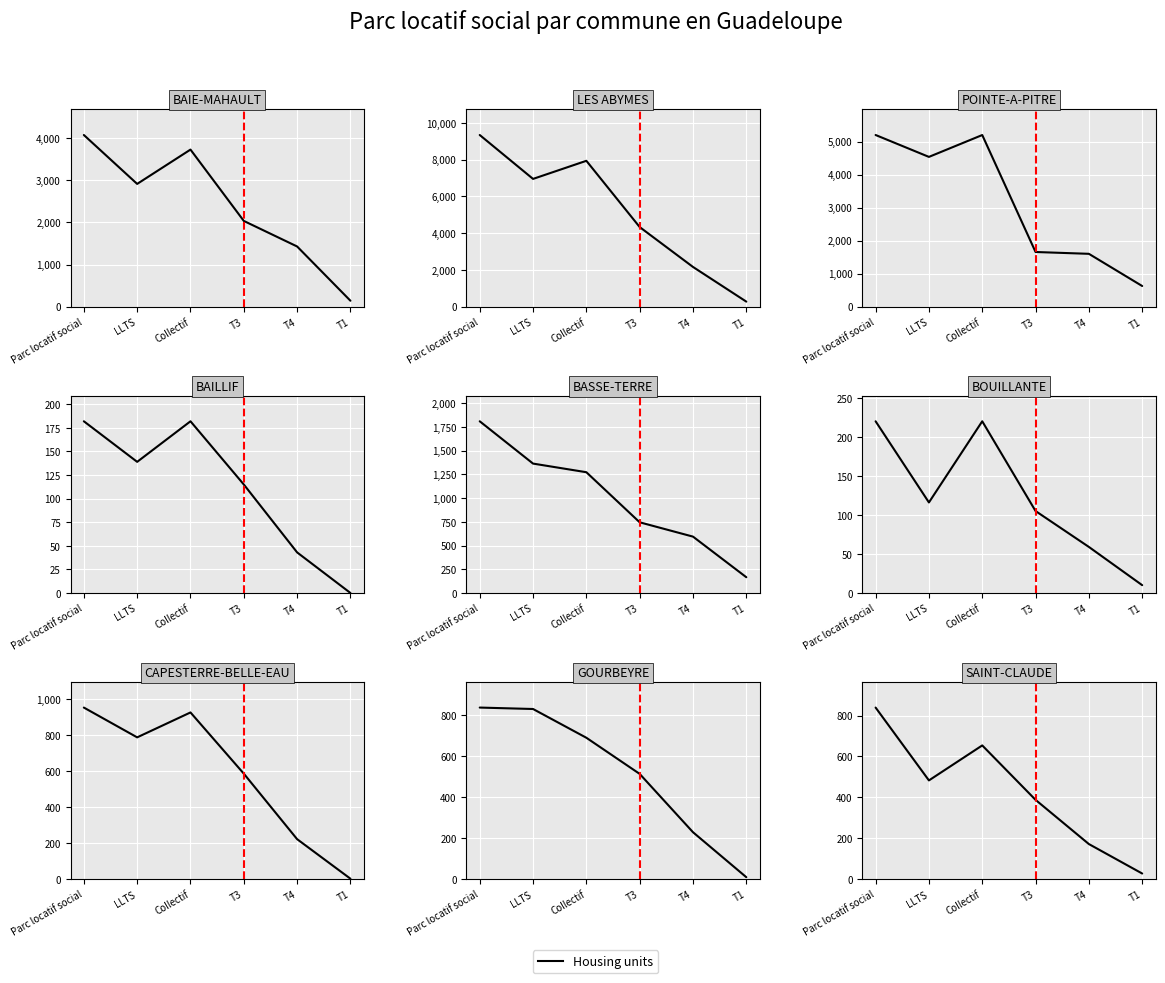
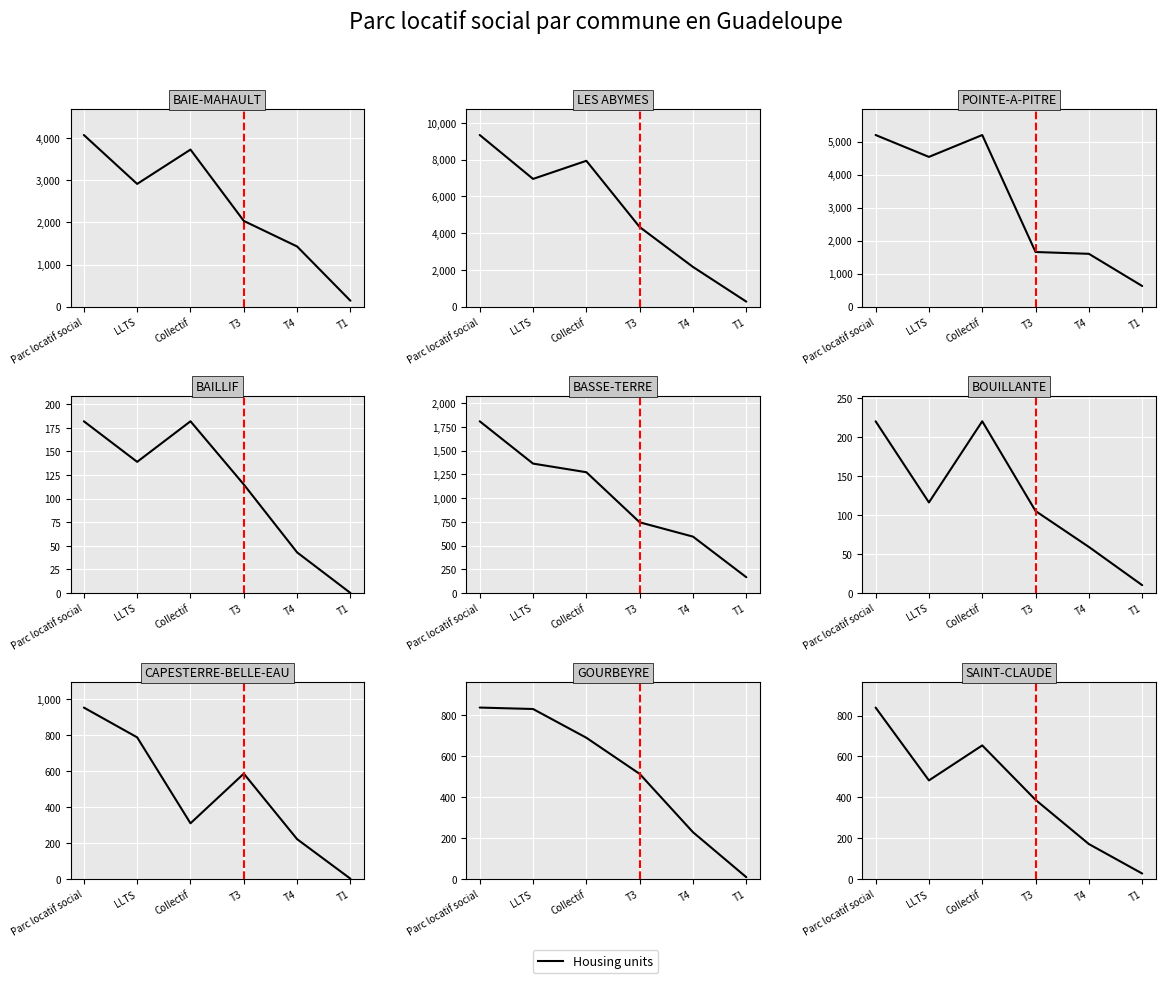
CAPESTERRE-BELLE-EAU, Collectif: 920 -> 310
